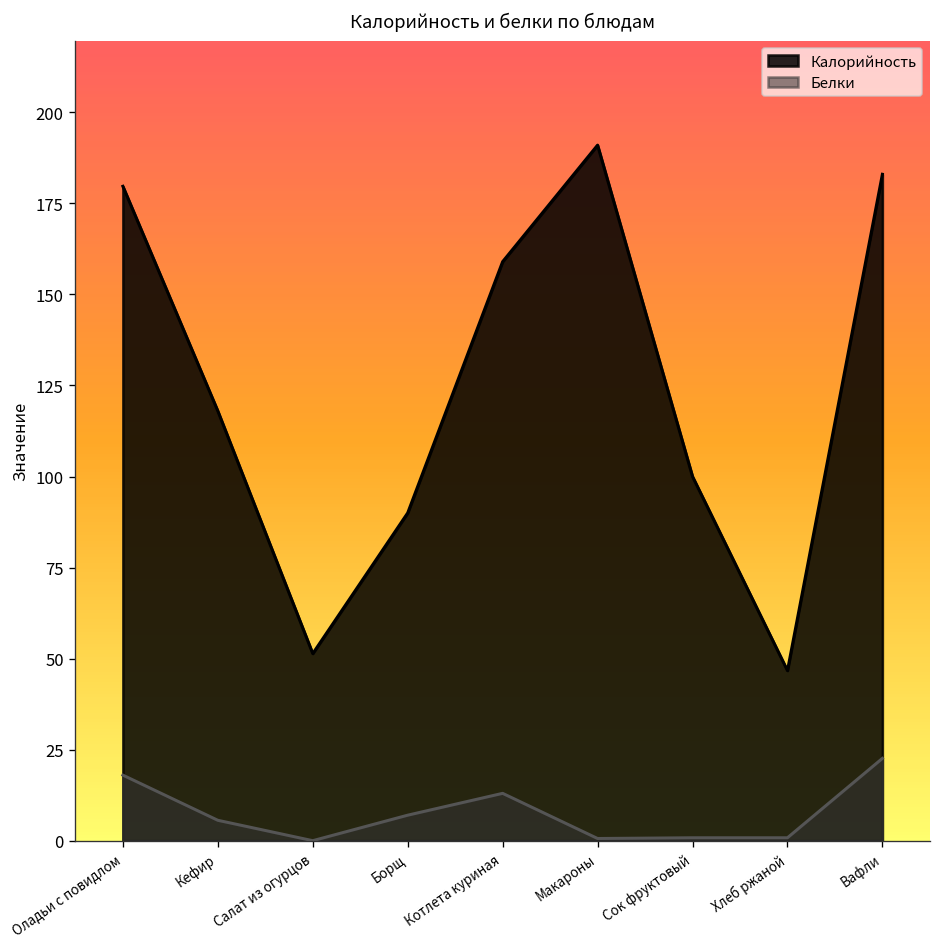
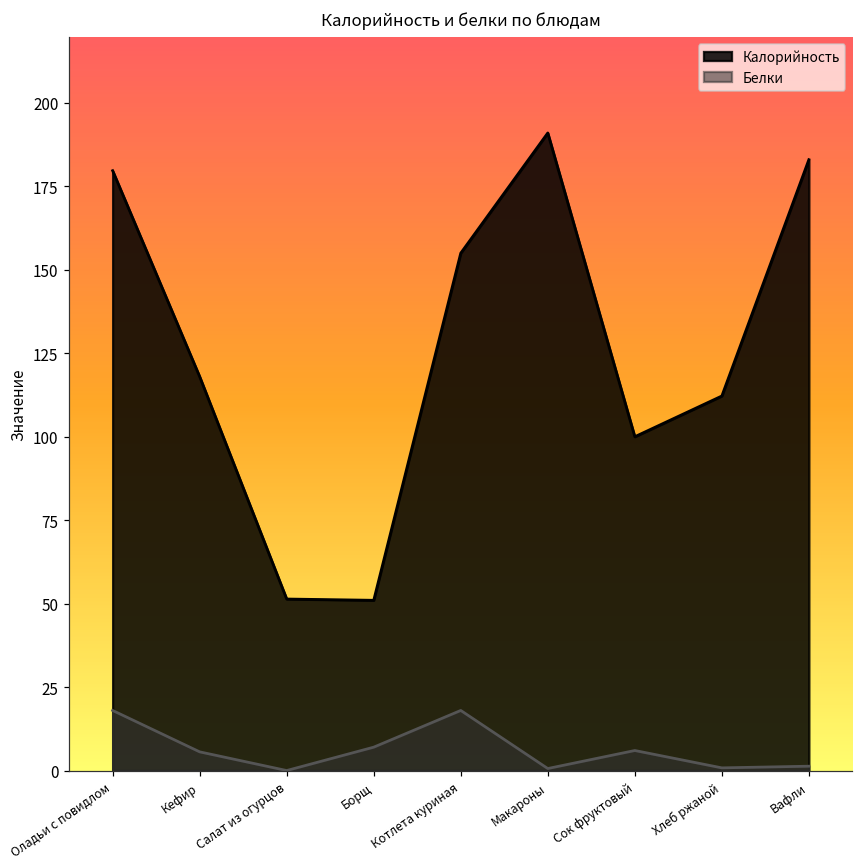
Калорийность, Борщ: 90 -> 51
Калорийность, Котлета куриная: 159 -> 155
Белки, Котлета куриная: 13 -> 18
Белки, Сок фруктовый: 1 -> 6
Калорийность, Хлеб ржаной: 47 -> 112
Белки, Вафли: 23 -> 1
